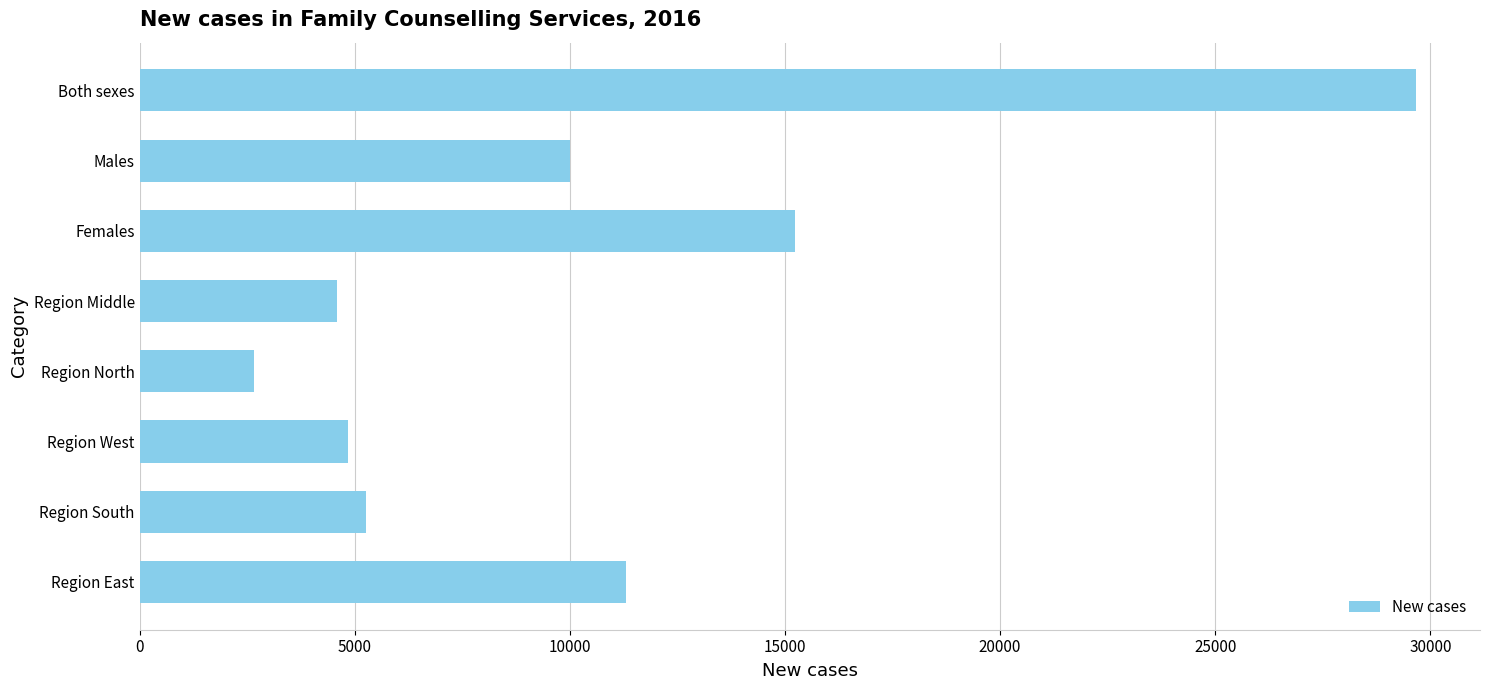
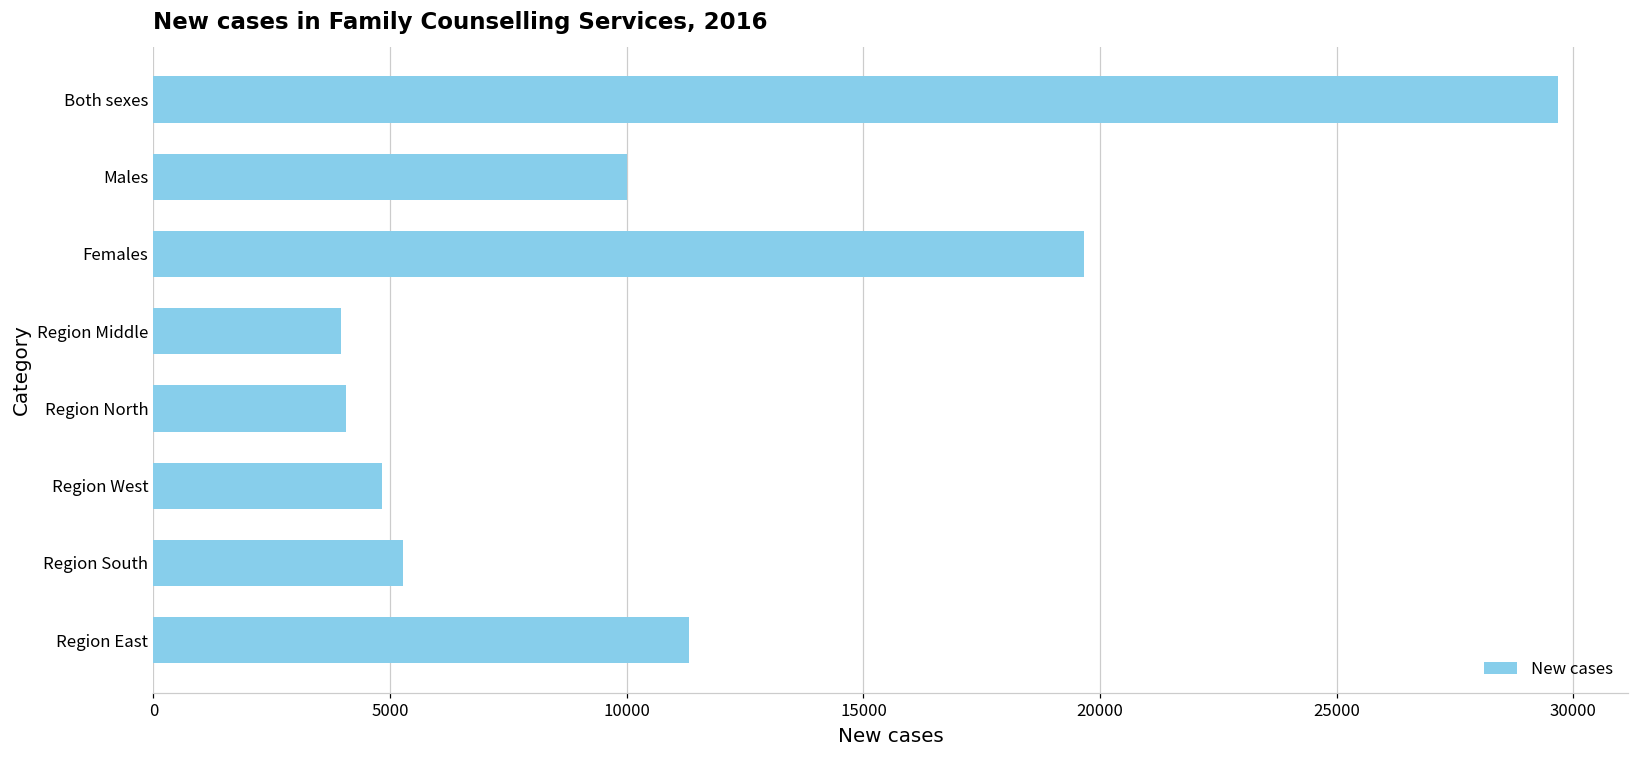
Females: 15200 -> 19700
Region Middle: 4600 -> 4000
Region North: 2700 -> 4100
